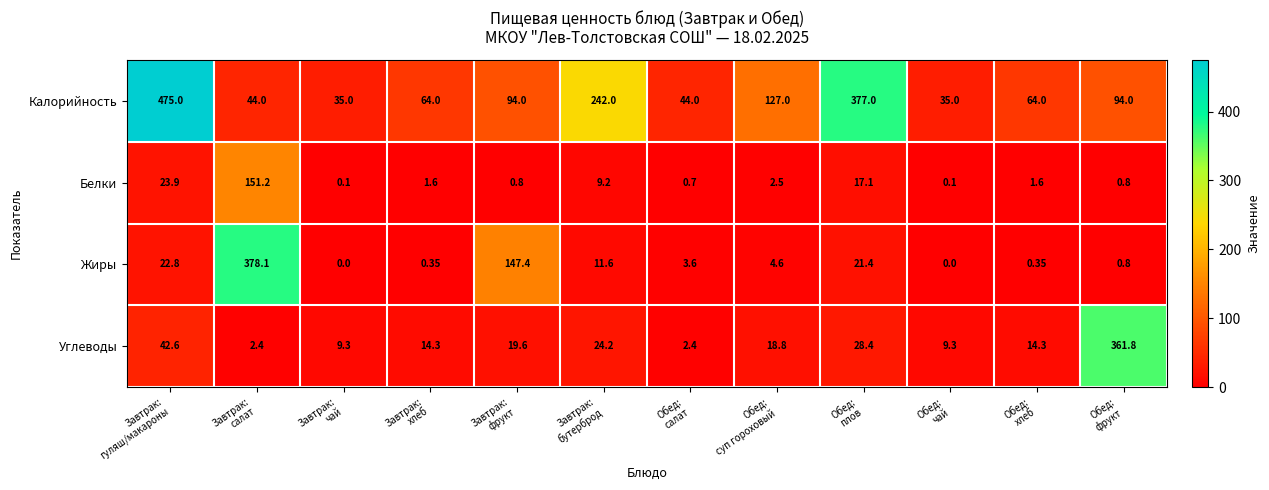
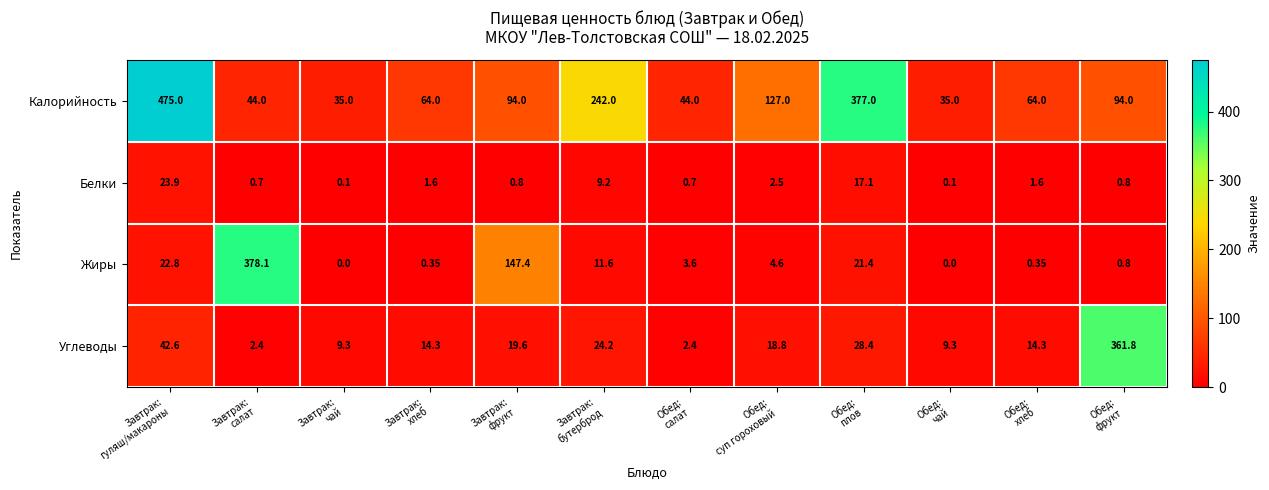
Белки, Завтрак: салат: 151.2 -> 0.7
